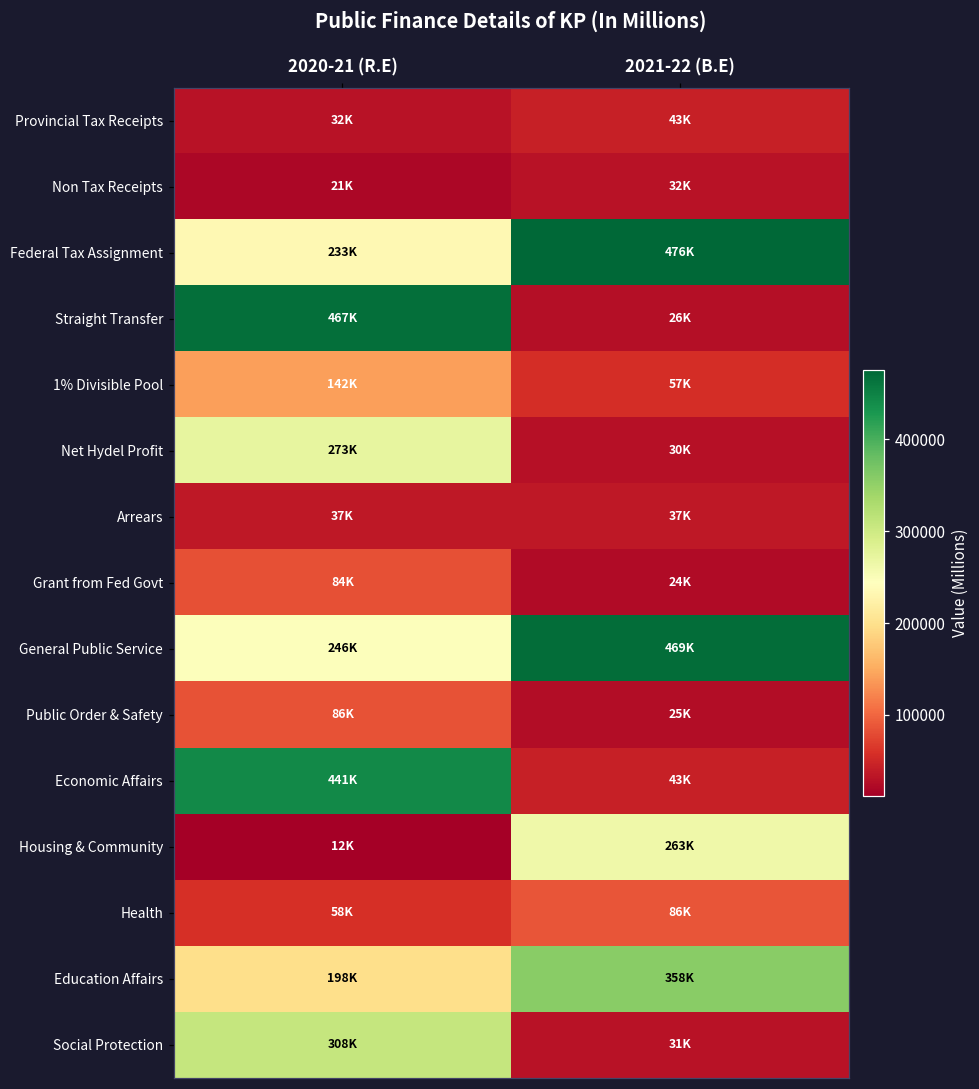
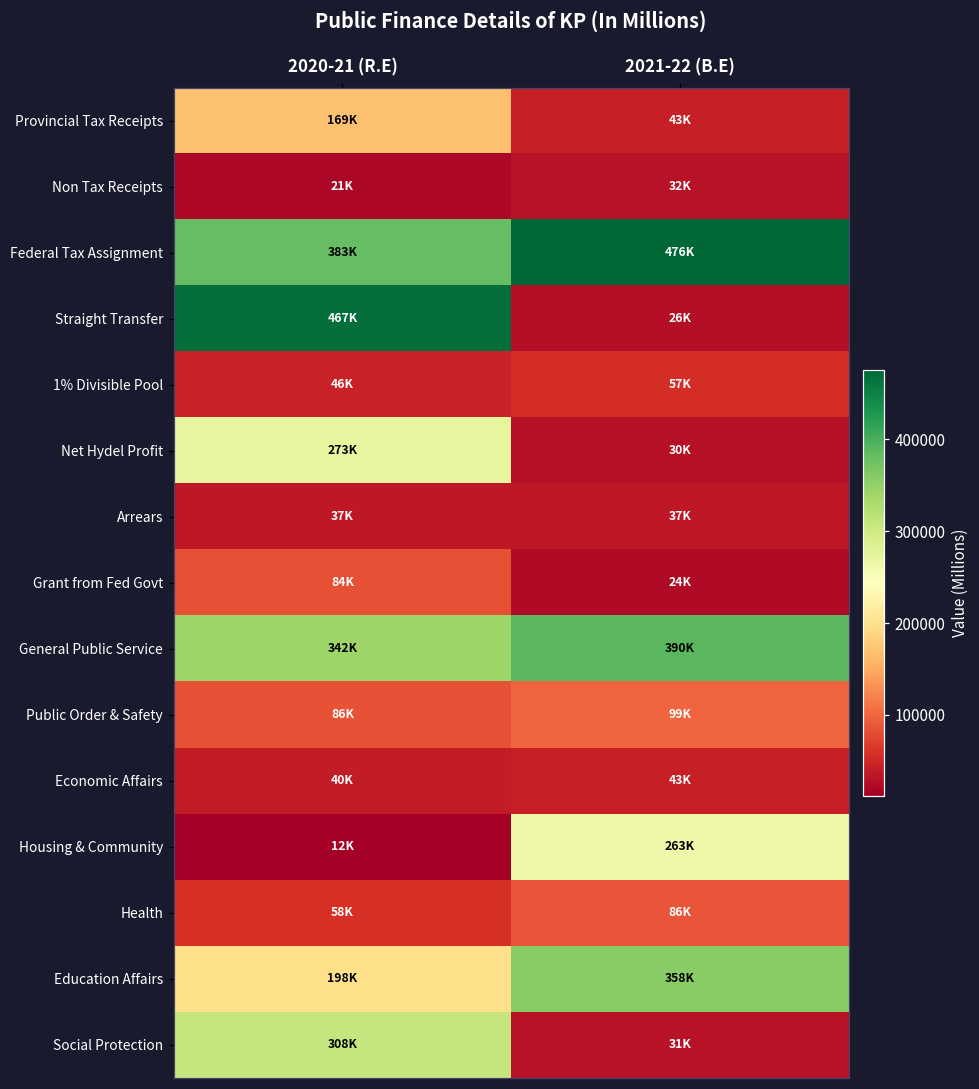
Provincial Tax Receipts, 2020-21 (R.E): 32K -> 169K
Federal Tax Assignment, 2020-21 (R.E): 233K -> 383K
1% Divisible Pool, 2020-21 (R.E): 142K -> 46K
General Public Service, 2020-21 (R.E): 246K -> 342K
General Public Service, 2021-22 (B.E): 469K -> 390K
Public Order & Safety, 2021-22 (B.E): 25K -> 99K
Economic Affairs, 2020-21 (R.E): 441K -> 40K
